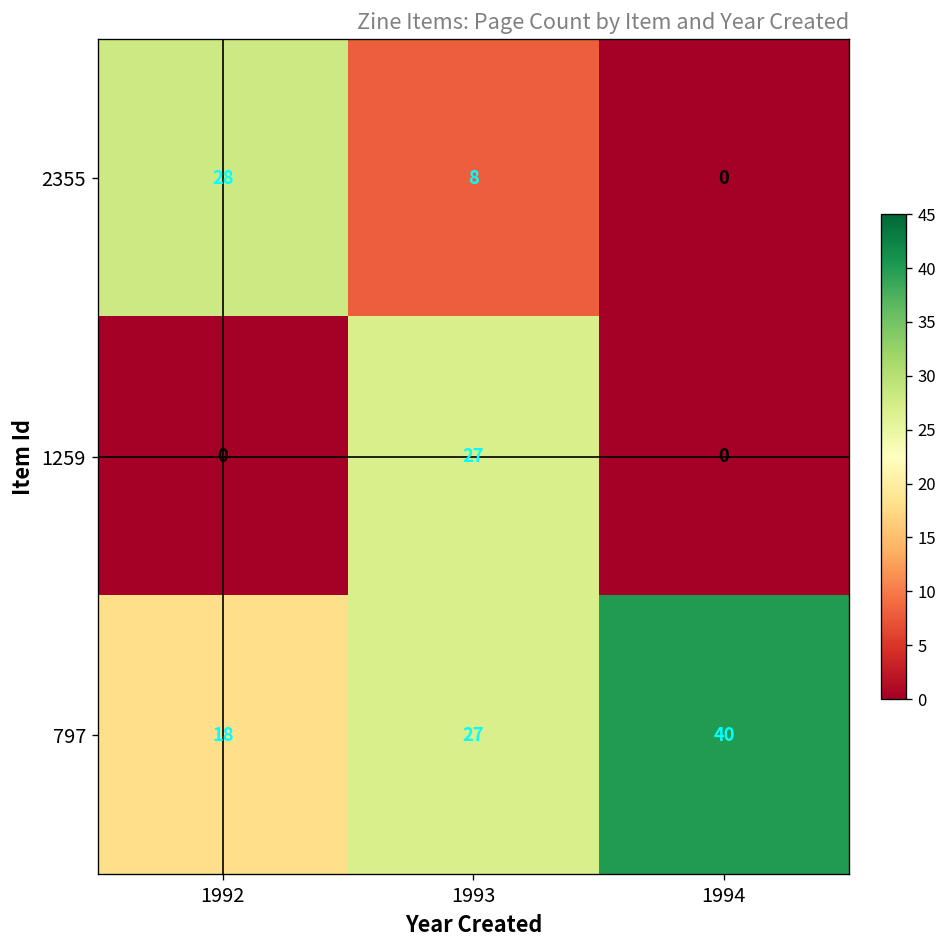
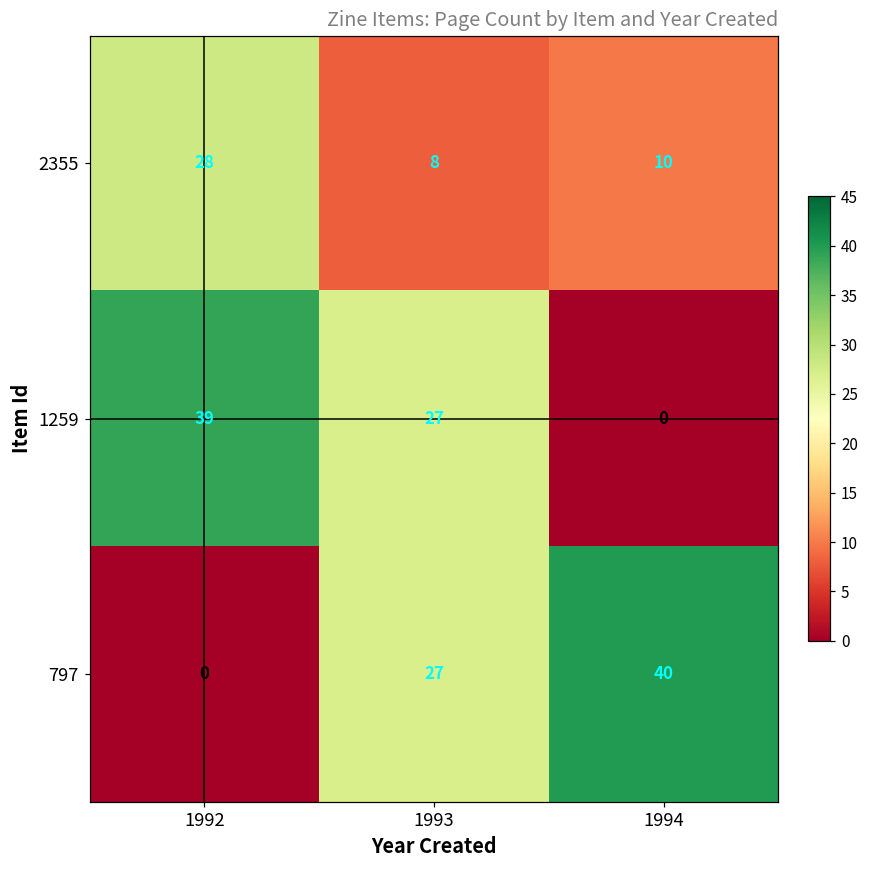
2355, 1994: 0 -> 10
1259, 1992: 0 -> 39
797, 1992: 18 -> 0
